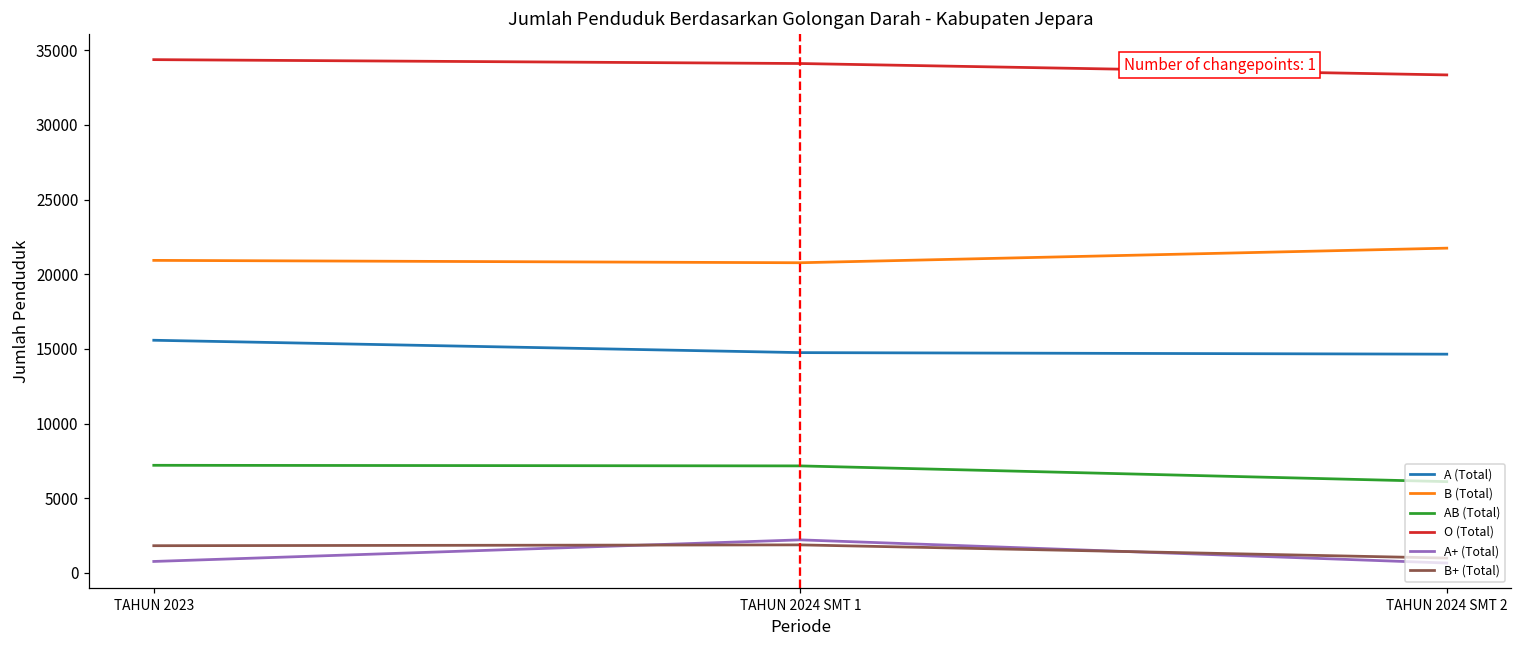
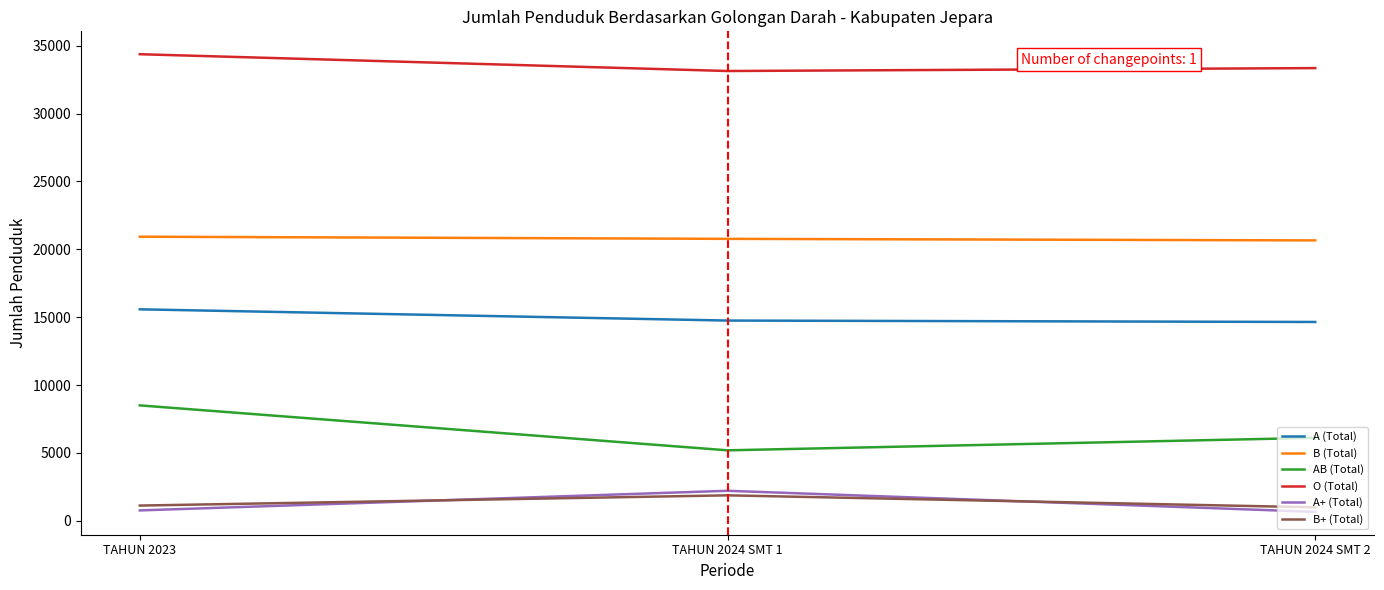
AB (Total), TAHUN 2023: 7200 -> 8500
B+ (Total), TAHUN 2023: 1800 -> 1100
AB (Total), TAHUN 2024 SMT 1: 7200 -> 5200
O (Total), TAHUN 2024 SMT 1: 34100 -> 33100
B (Total), TAHUN 2024 SMT 2: 21700 -> 20700
